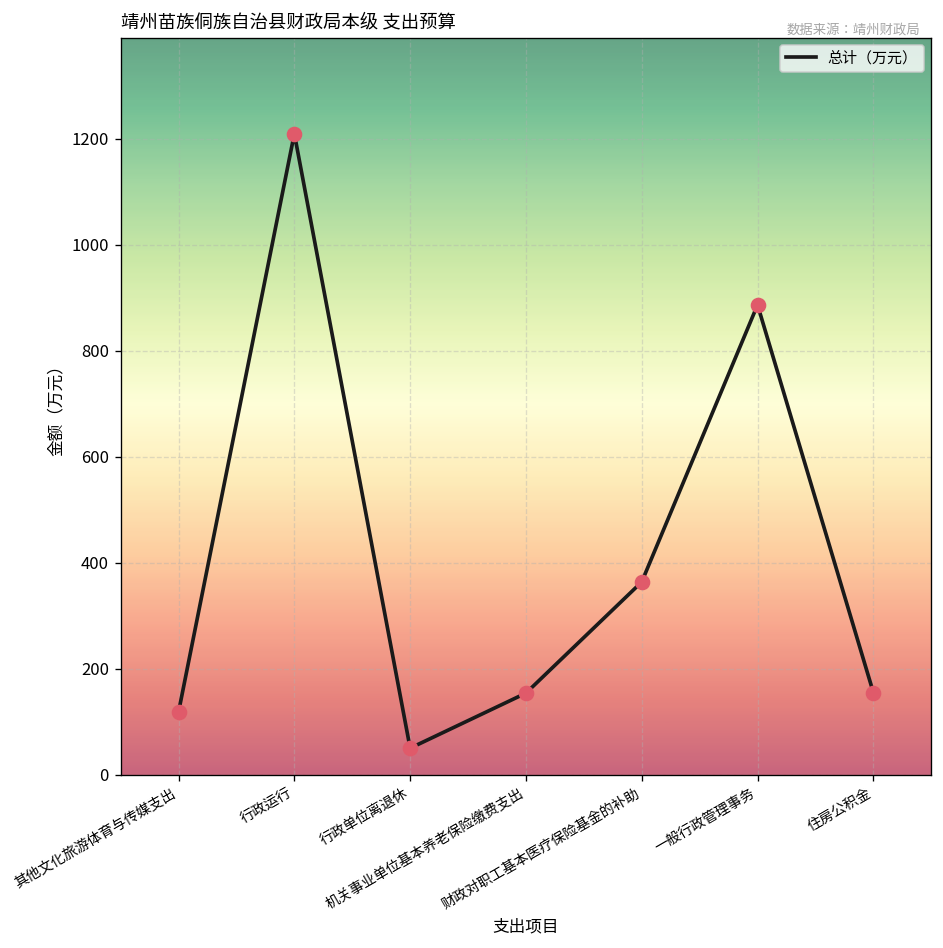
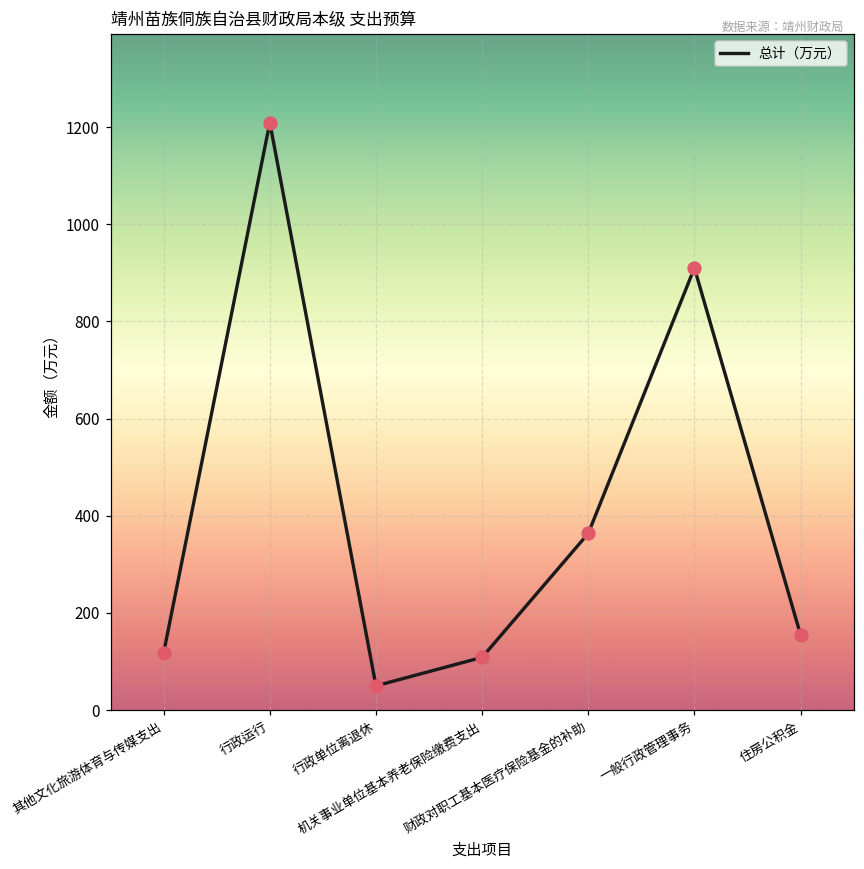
机关事业单位基本养老保险缴费支出: 150 -> 110
一般行政管理事务: 890 -> 910
